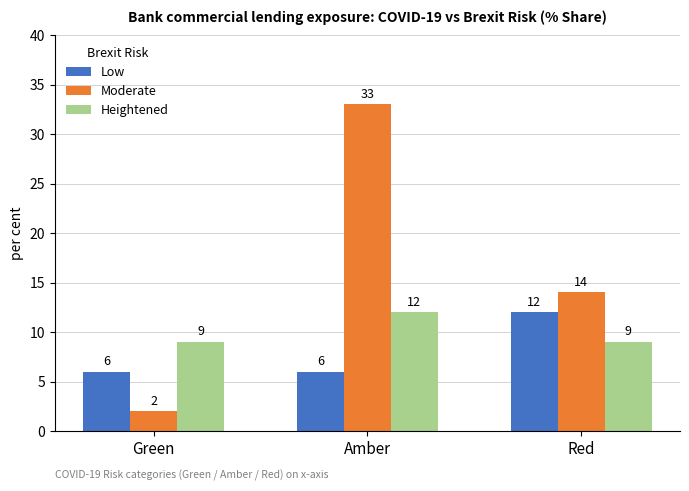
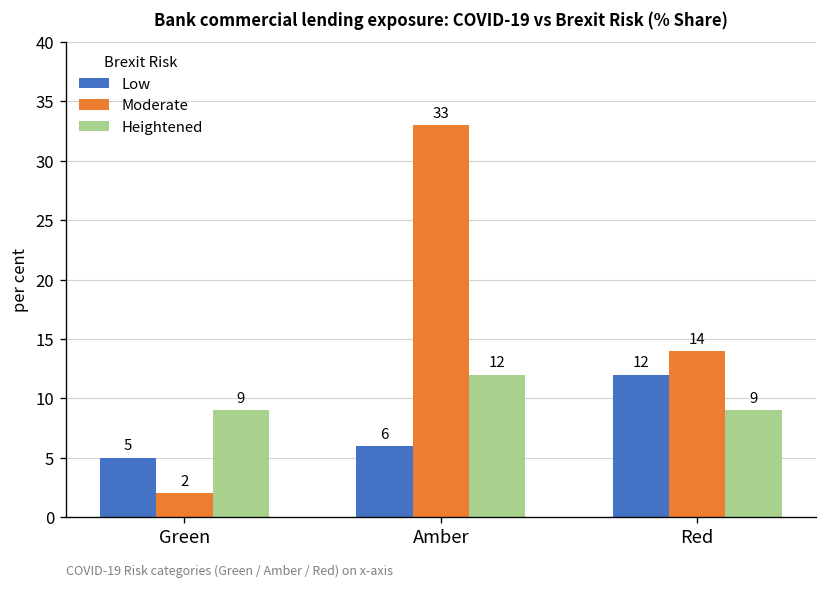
Low, Green: 6 -> 5
